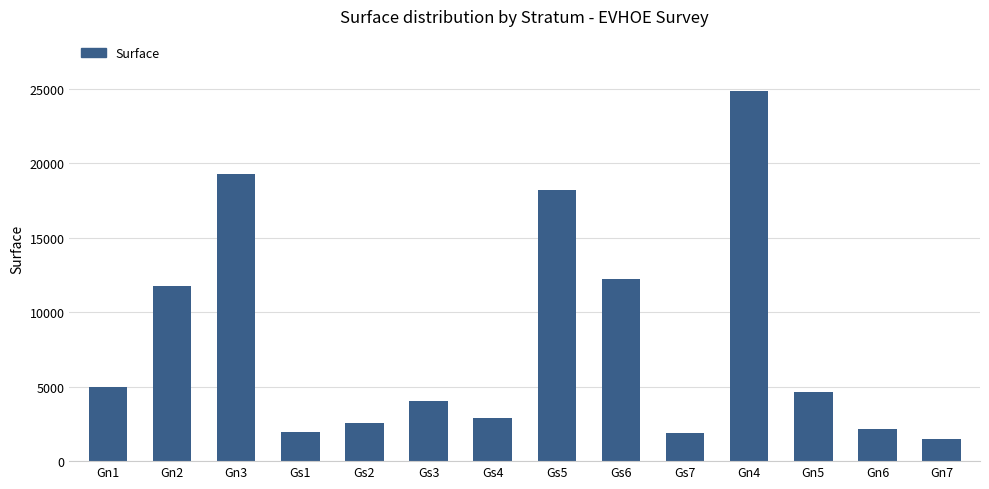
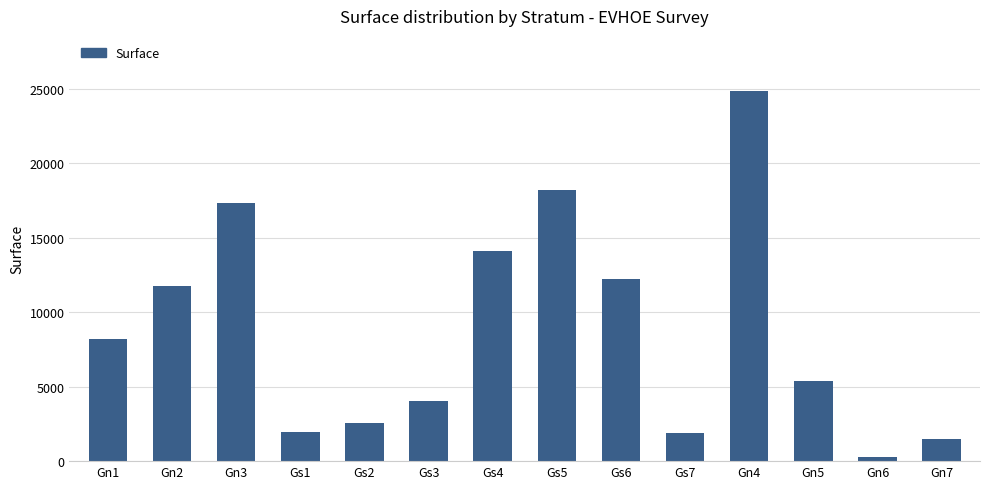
Gn1: 5000 -> 8200
Gn3: 19300 -> 17300
Gs4: 2900 -> 14100
Gn5: 4600 -> 5400
Gn6: 2200 -> 300
